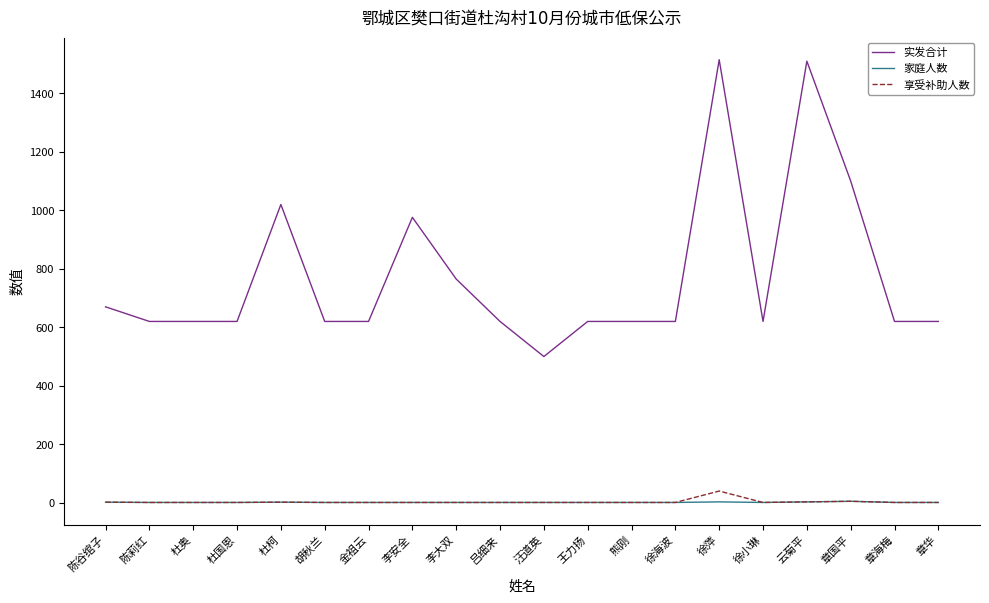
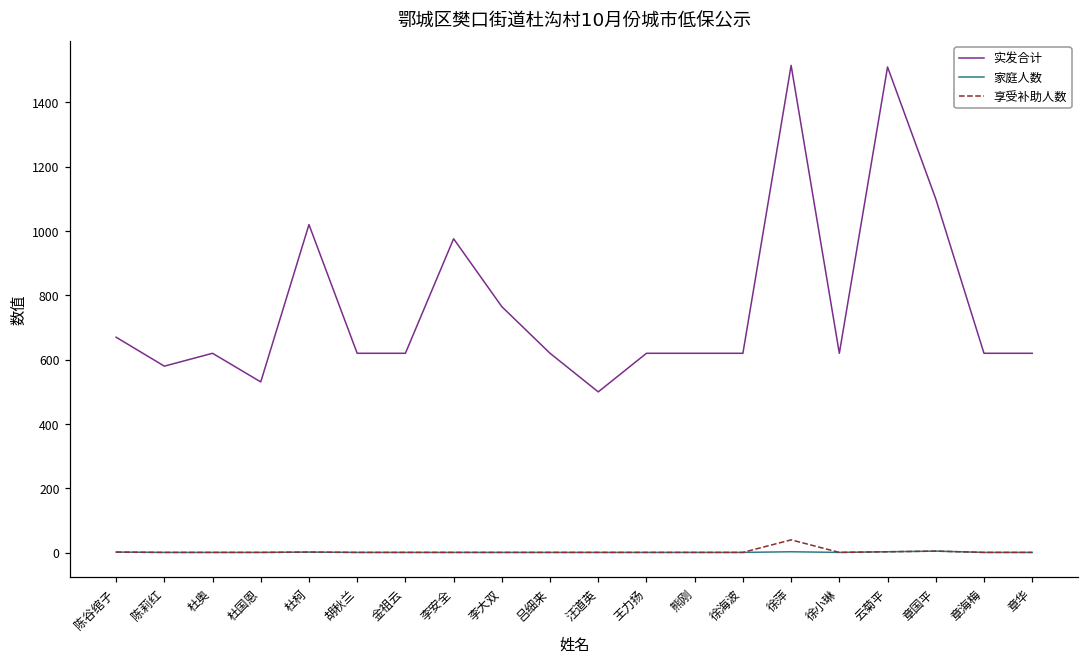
实发合计, 陈莉红: 620 -> 580
实发合计, 杜国恩: 620 -> 530
